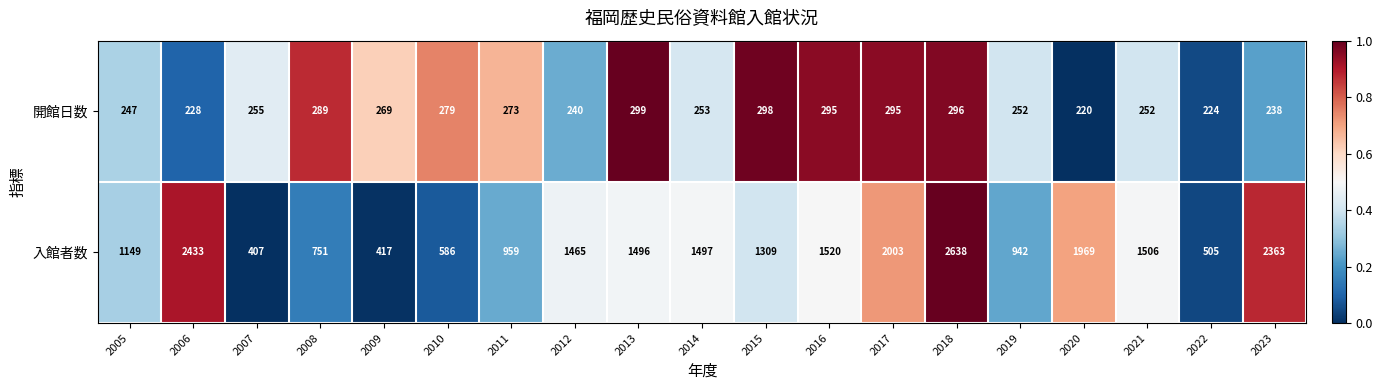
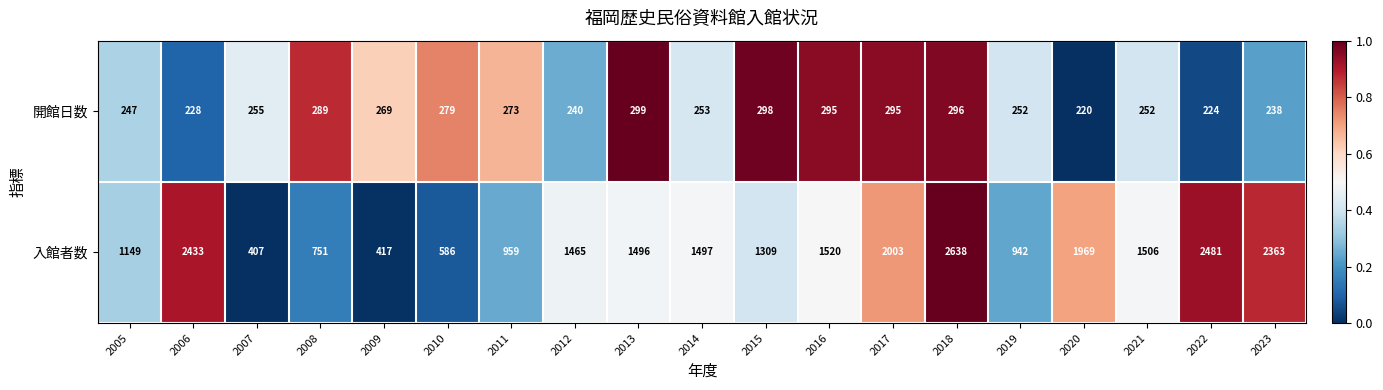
入館者数, 2022: 505 -> 2481
